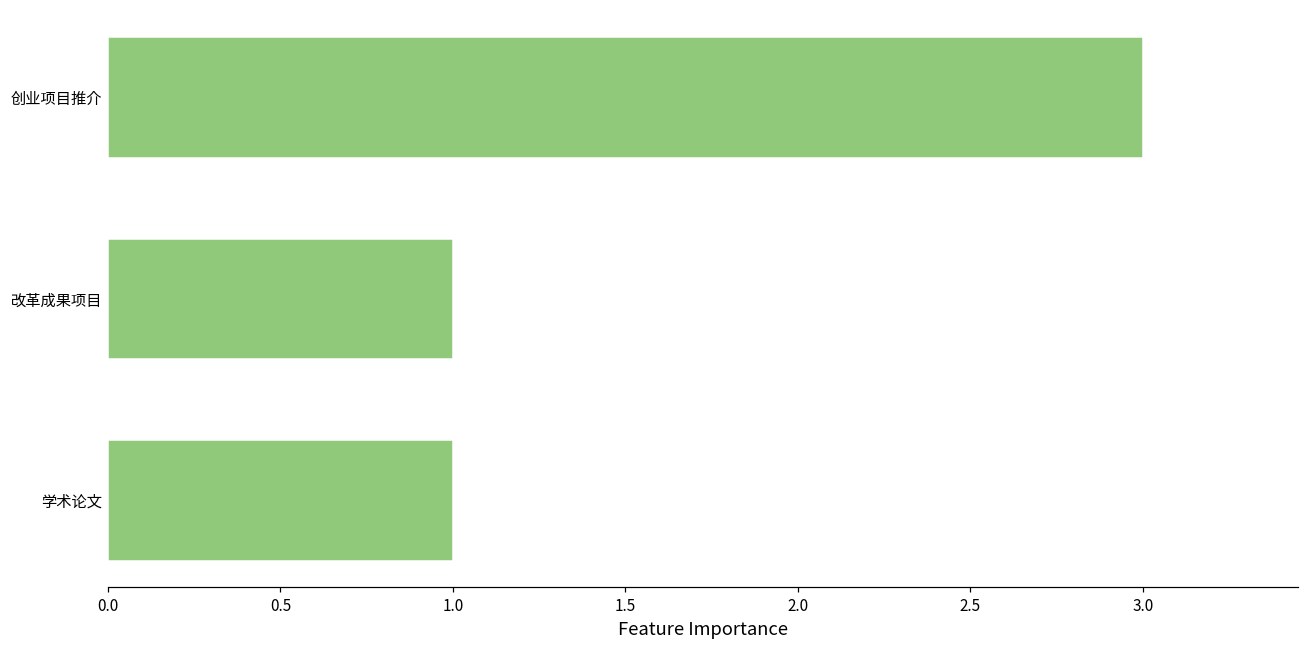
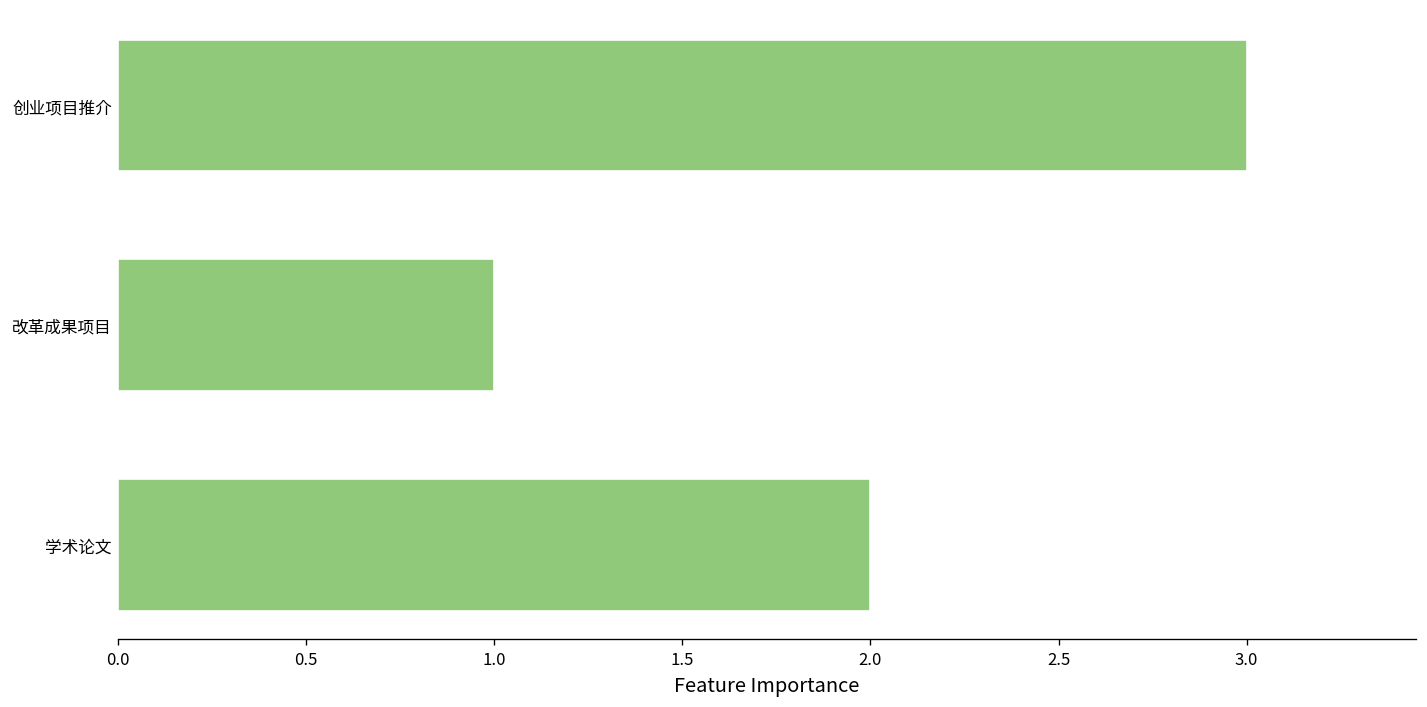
学术论文: 1 -> 2
